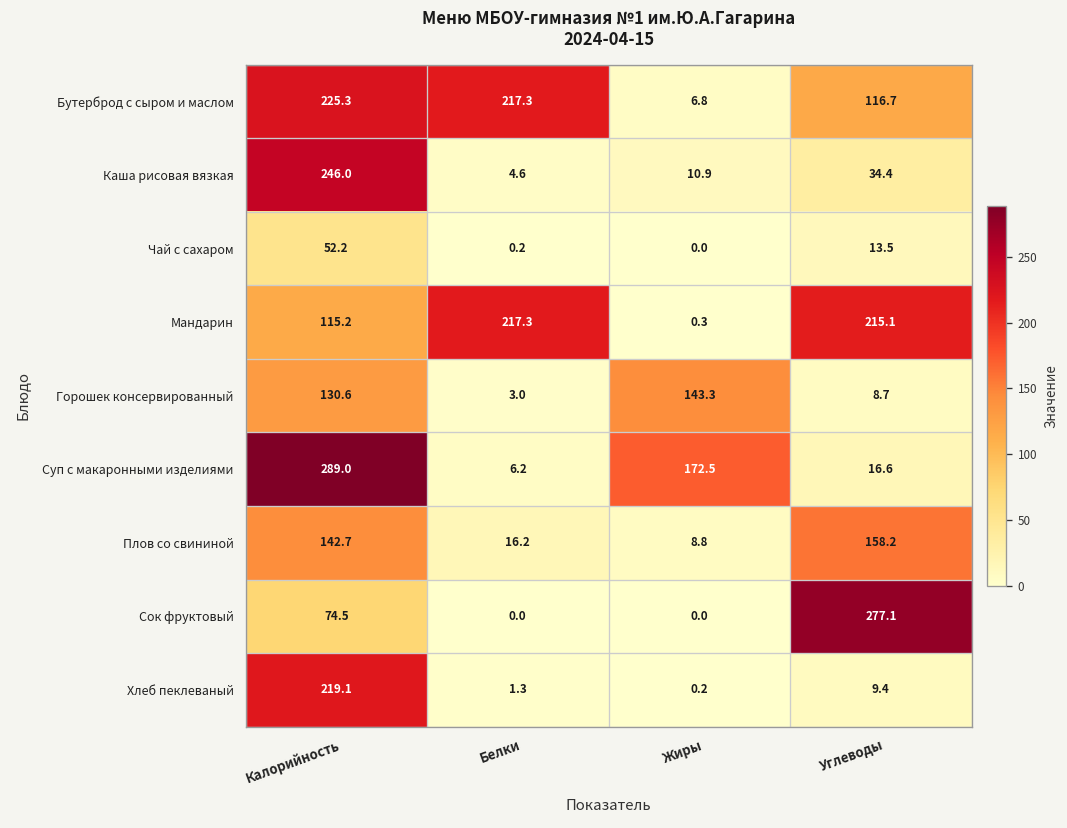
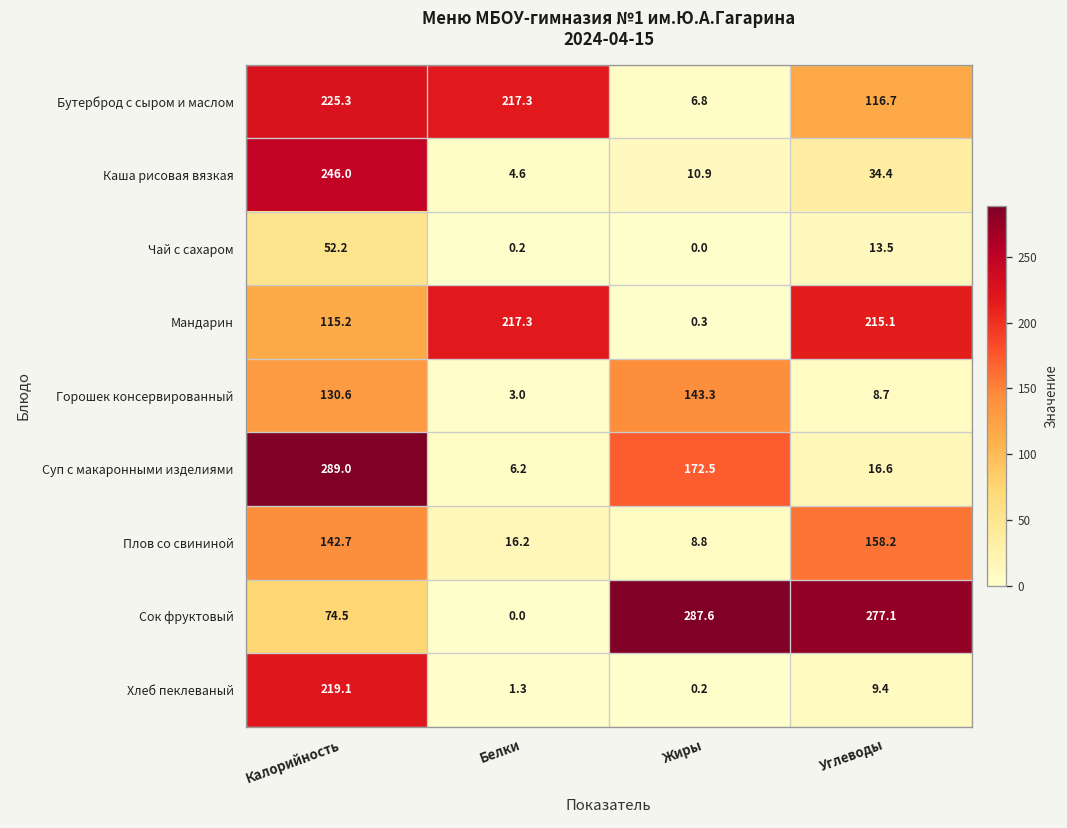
Сок фруктовый, Жиры: 0.0 -> 287.6
